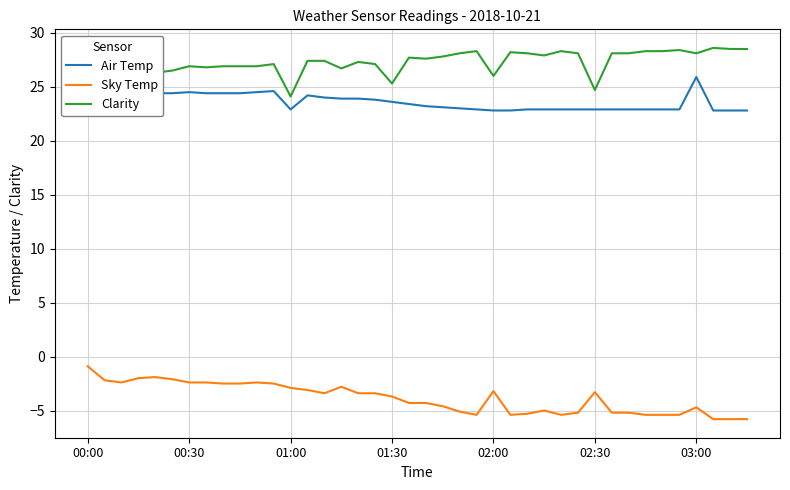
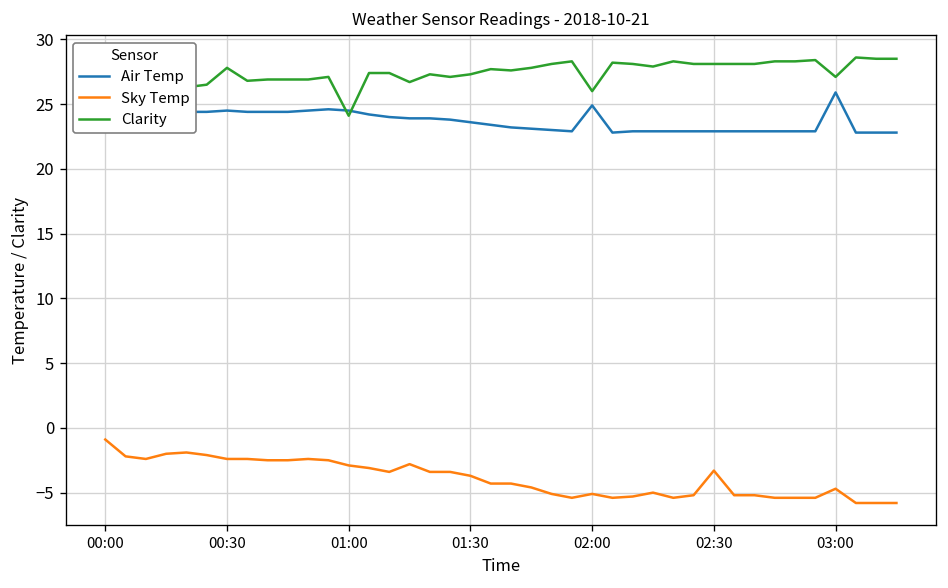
Clarity, 00:30: 26.9 -> 27.8
Air Temp, 01:00: 22.9 -> 24.5
Clarity, 01:30: 25.3 -> 27.3
Air Temp, 02:00: 22.8 -> 24.9
Sky Temp, 02:00: -3.2 -> -5.1
Clarity, 02:30: 24.7 -> 28.1
Clarity, 03:00: 28.1 -> 27.1
